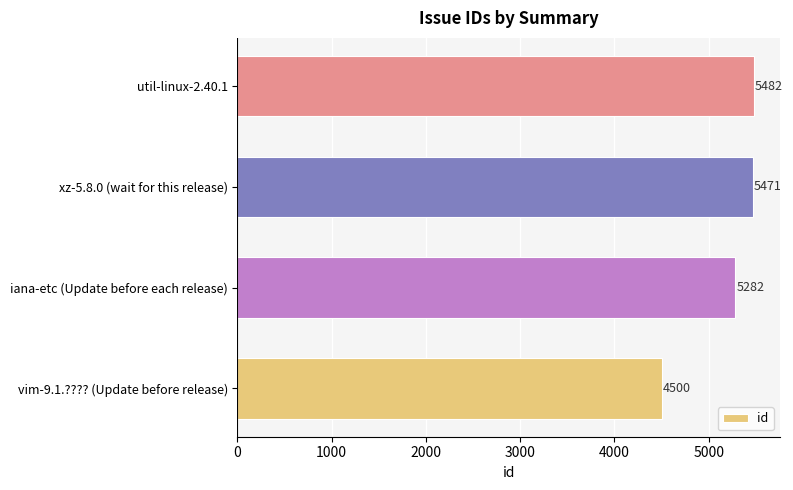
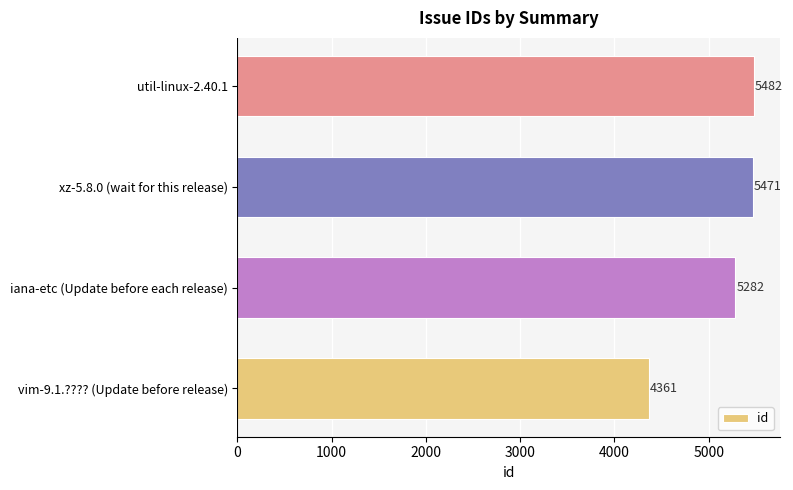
vim-9.1.???? (Update before release): 4500 -> 4361
